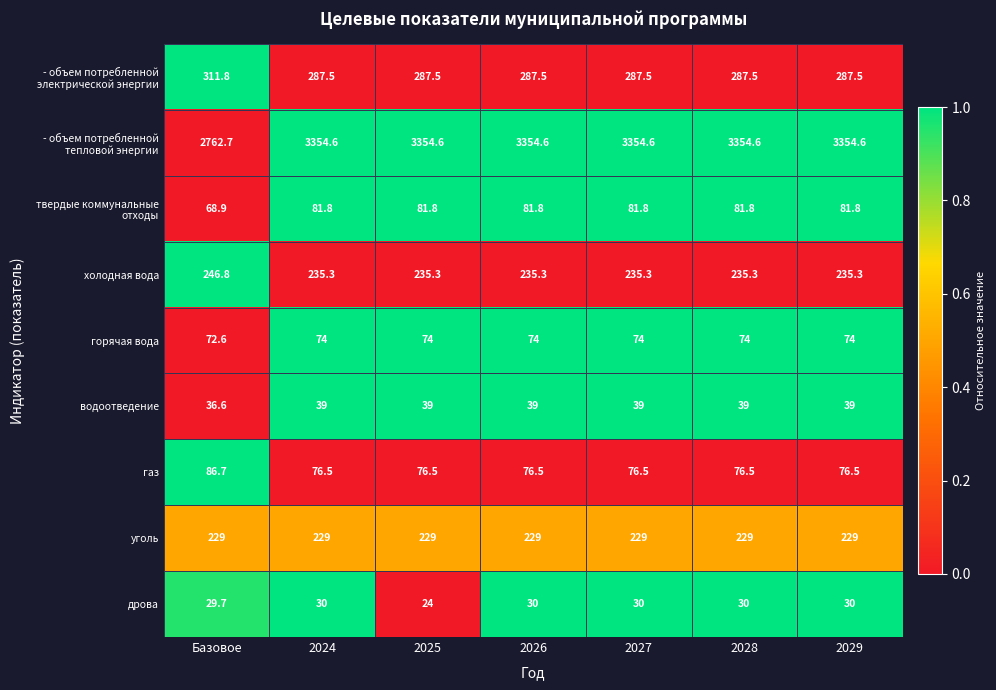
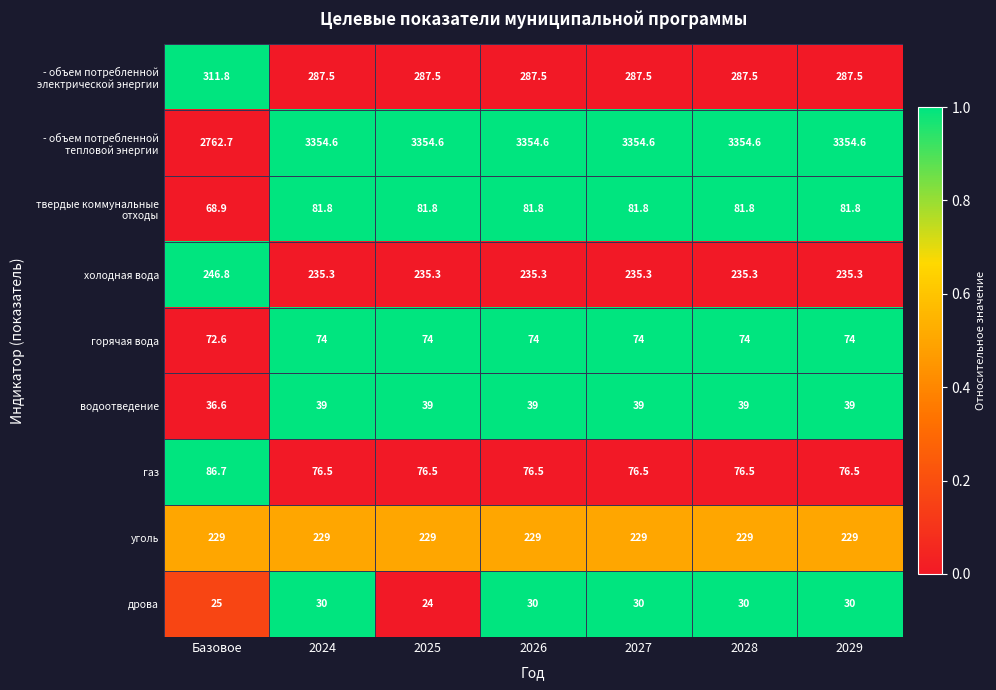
дрова, Базовое: 29.7 -> 25
